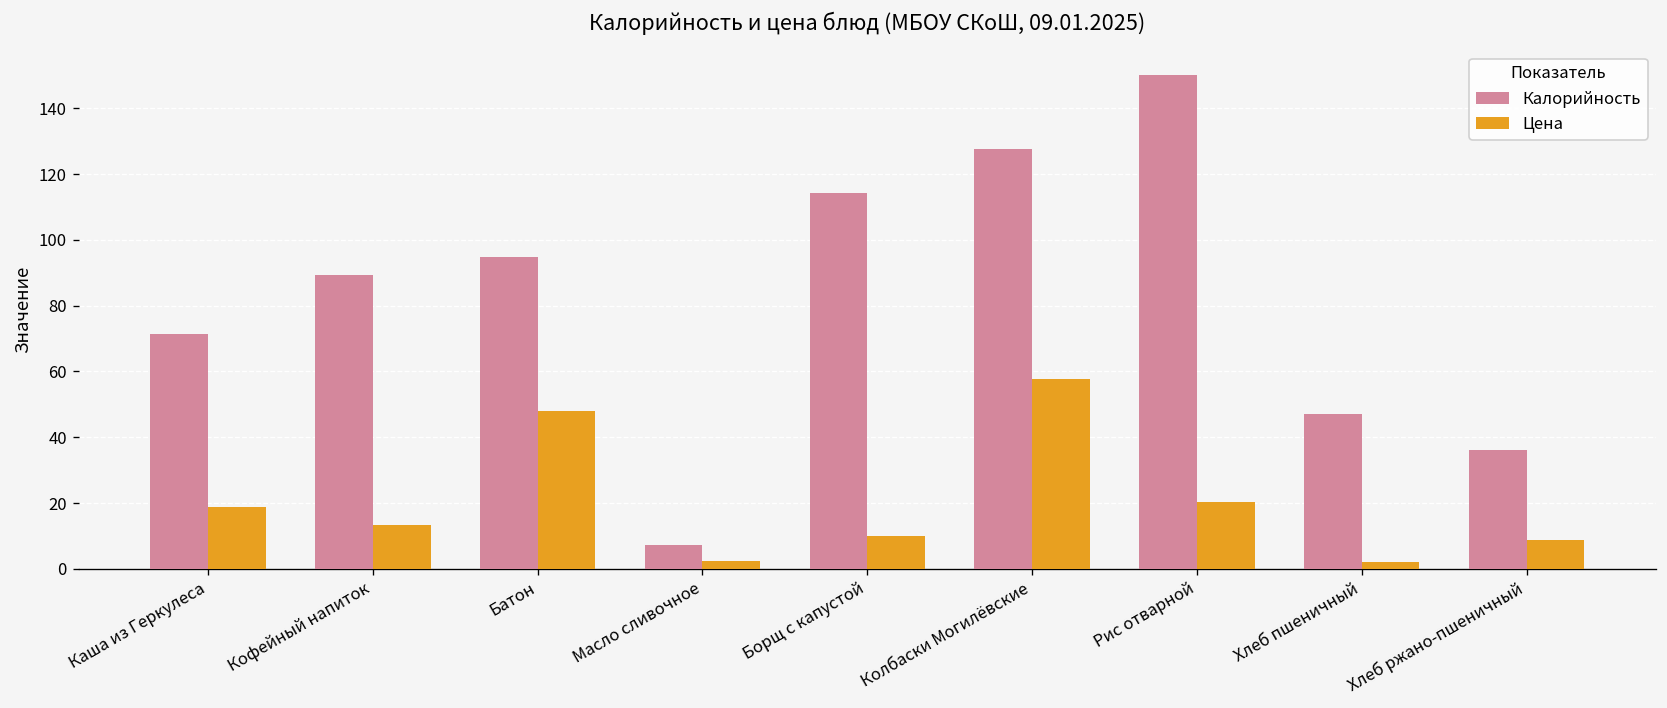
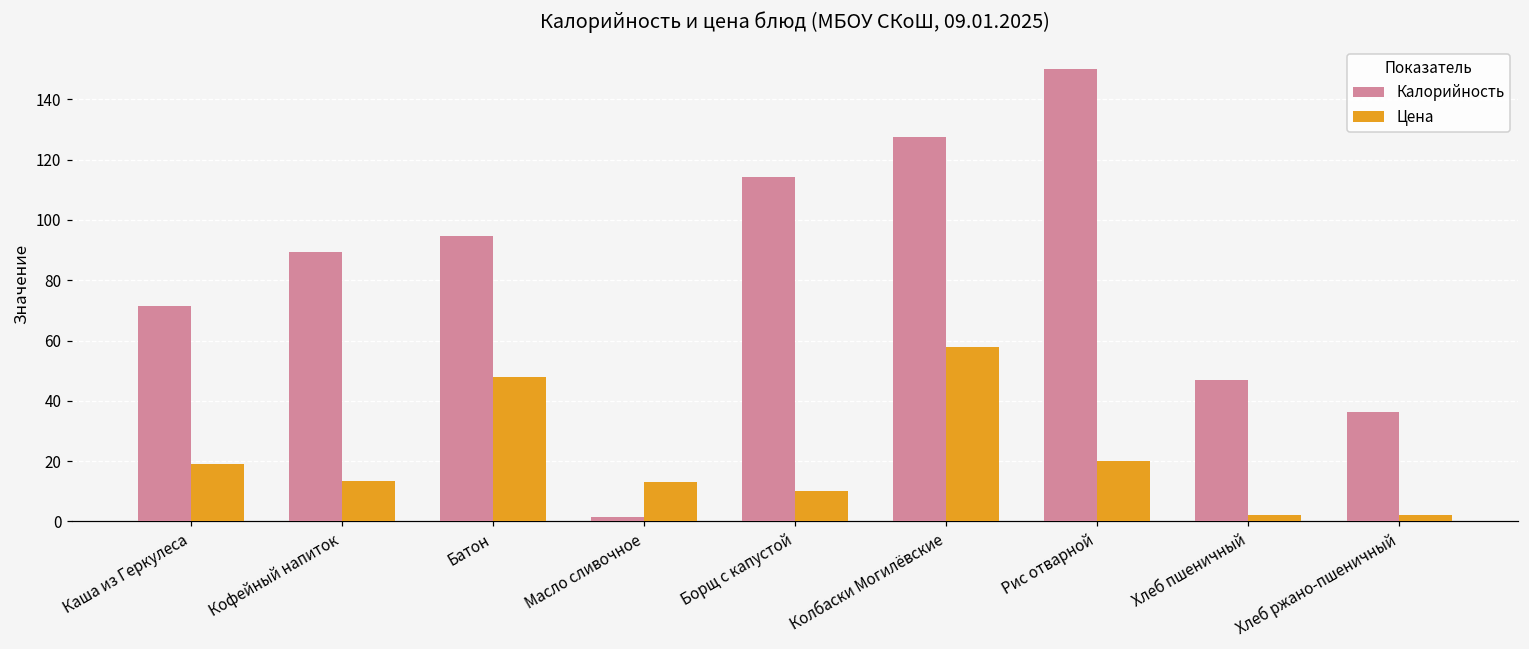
Калорийность, Масло сливочное: 7 -> 1
Цена, Масло сливочное: 2 -> 13
Цена, Хлеб ржано-пшеничный: 9 -> 2
